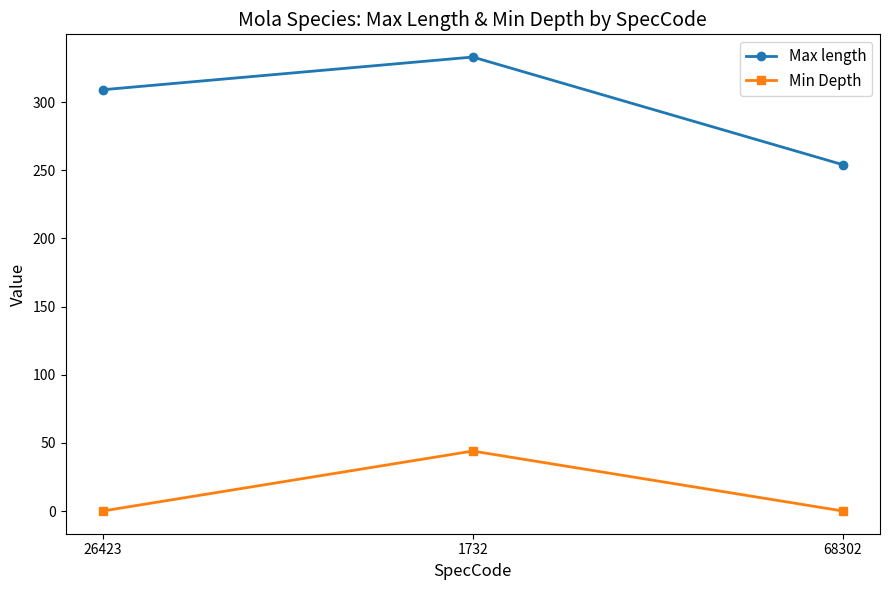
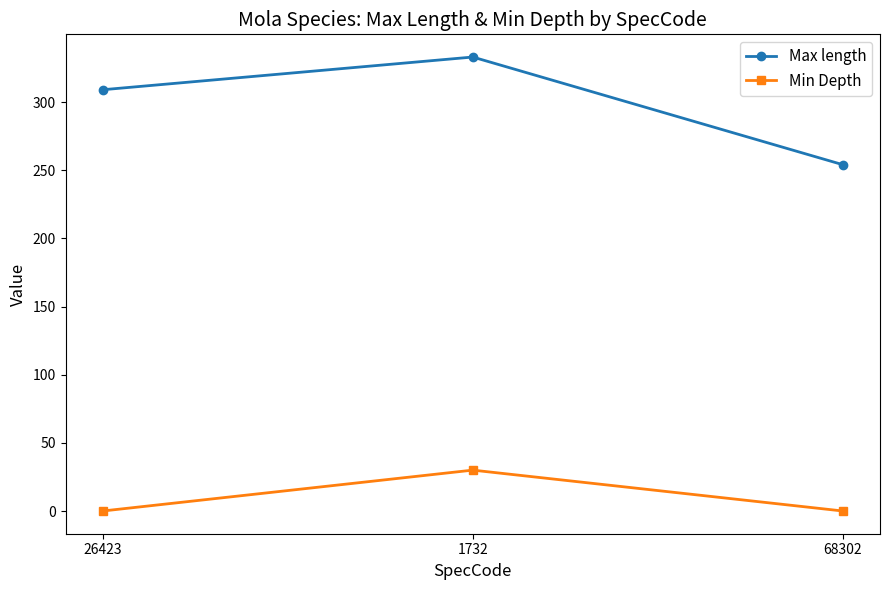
Min Depth, 1732: 44 -> 30
